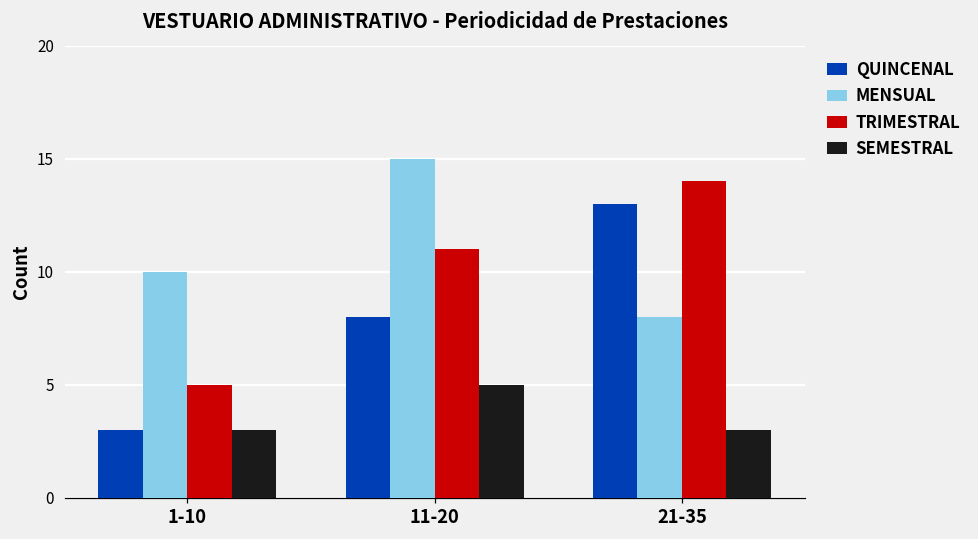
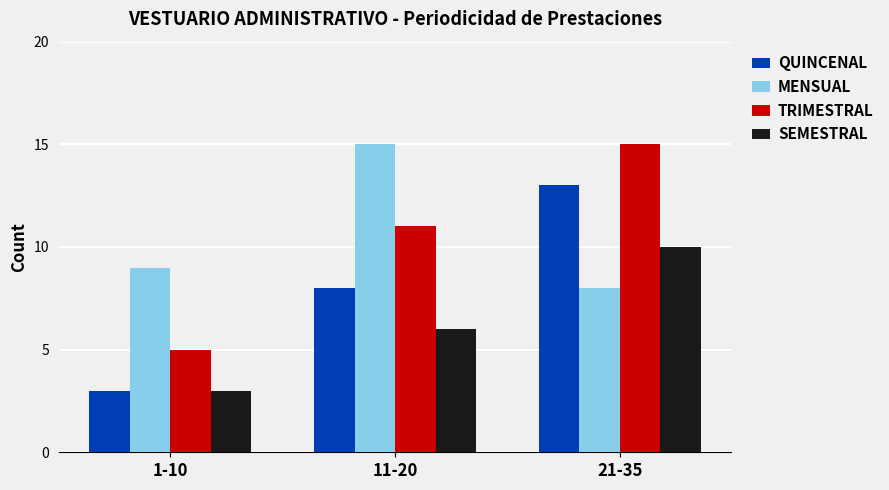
MENSUAL, 1-10: 10 -> 9
SEMESTRAL, 11-20: 5 -> 6
TRIMESTRAL, 21-35: 14 -> 15
SEMESTRAL, 21-35: 3 -> 10
